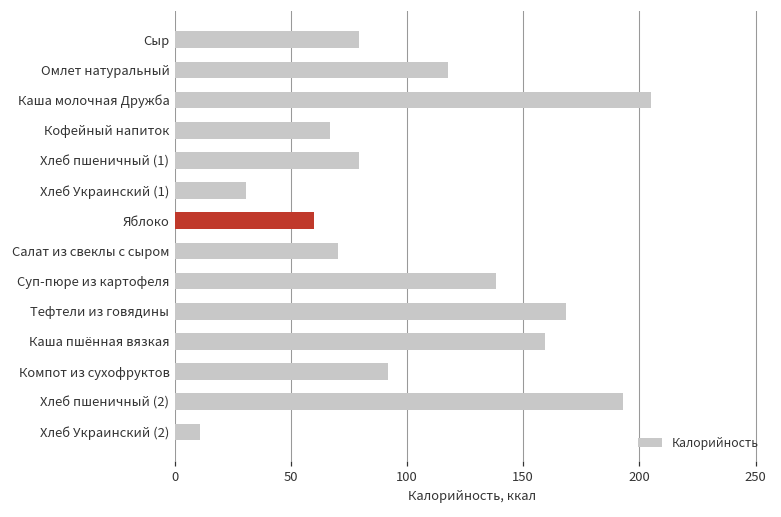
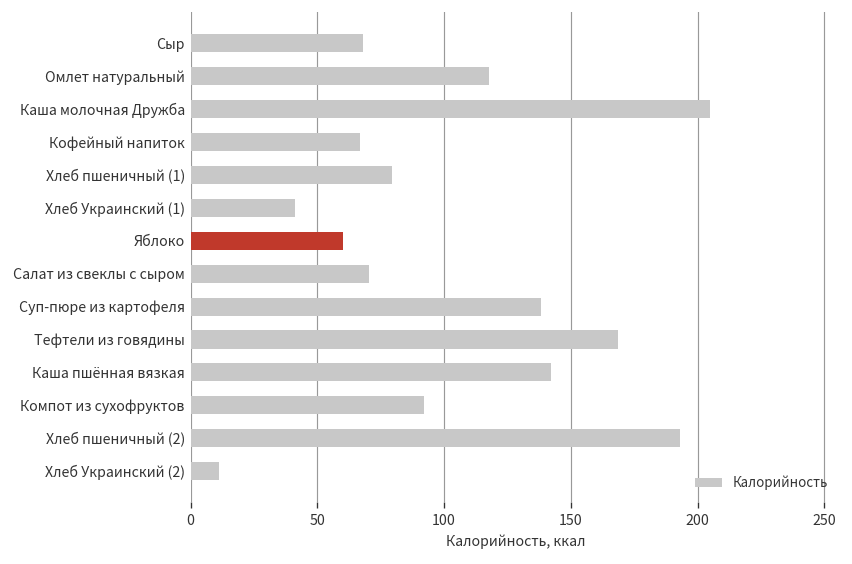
Сыр: 79 -> 68
Хлеб Украинский (1): 31 -> 41
Каша пшённая вязкая: 159 -> 142
